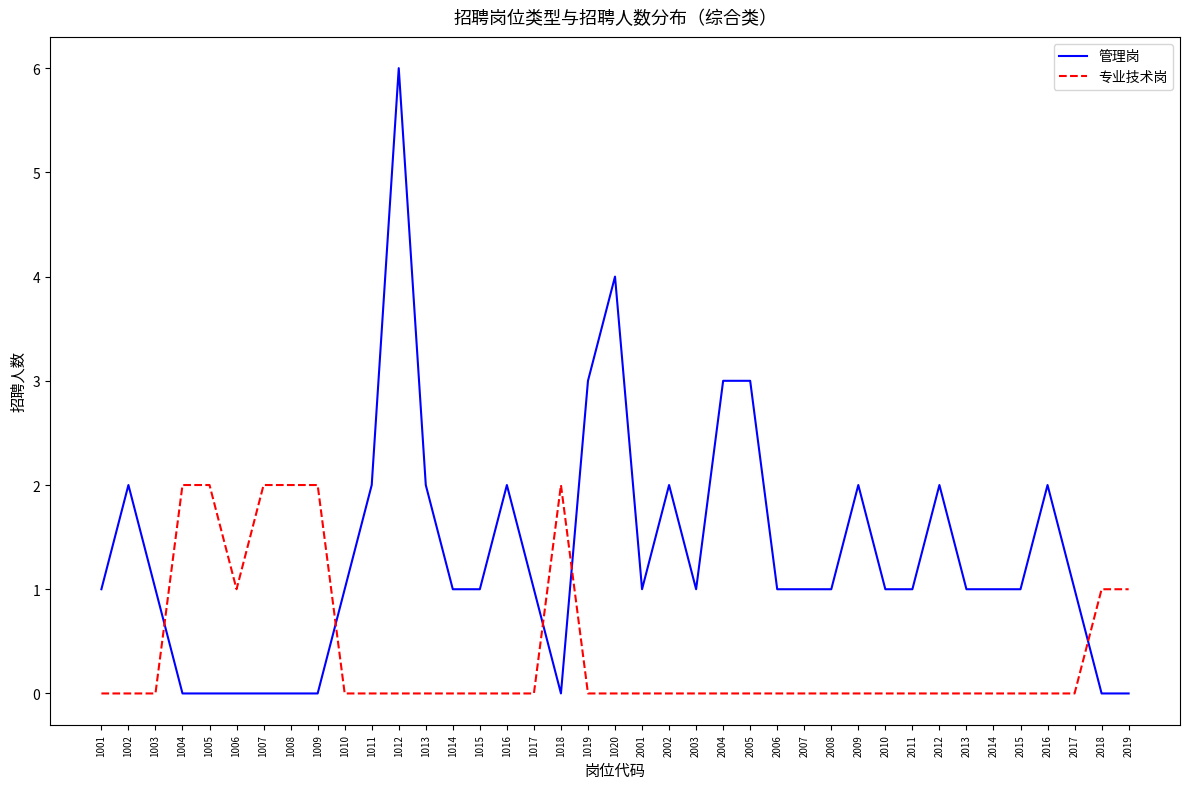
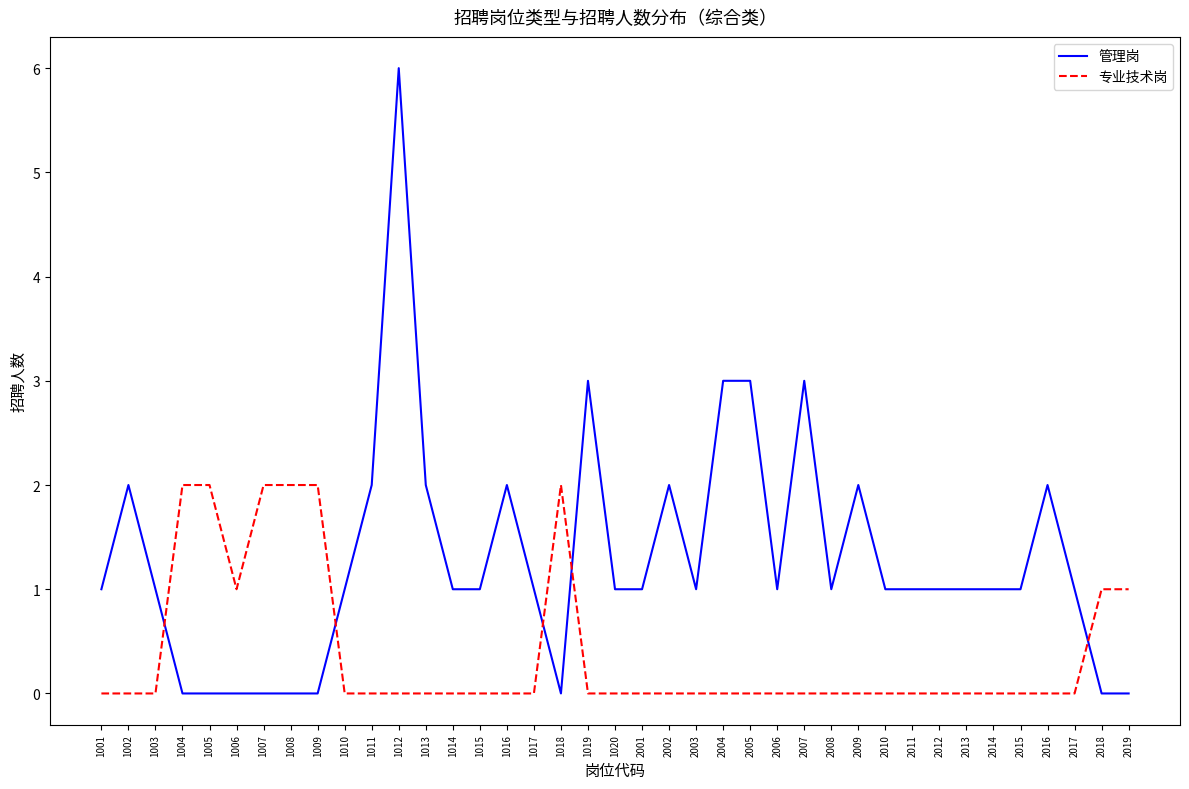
管理岗, 1020: 4 -> 1
管理岗, 2007: 1 -> 3
管理岗, 2012: 2 -> 1
